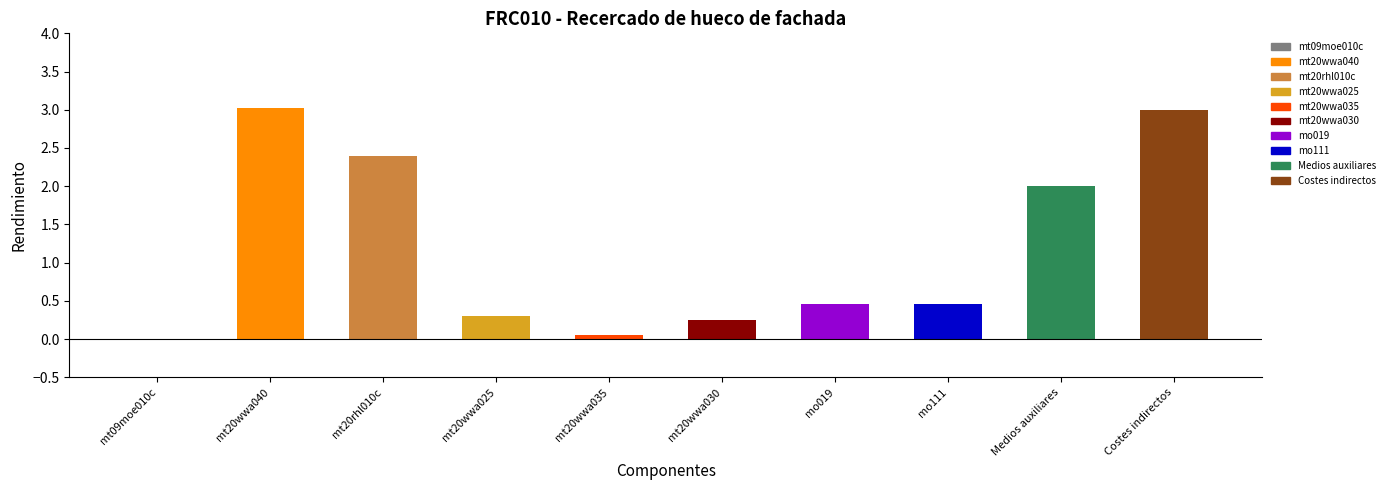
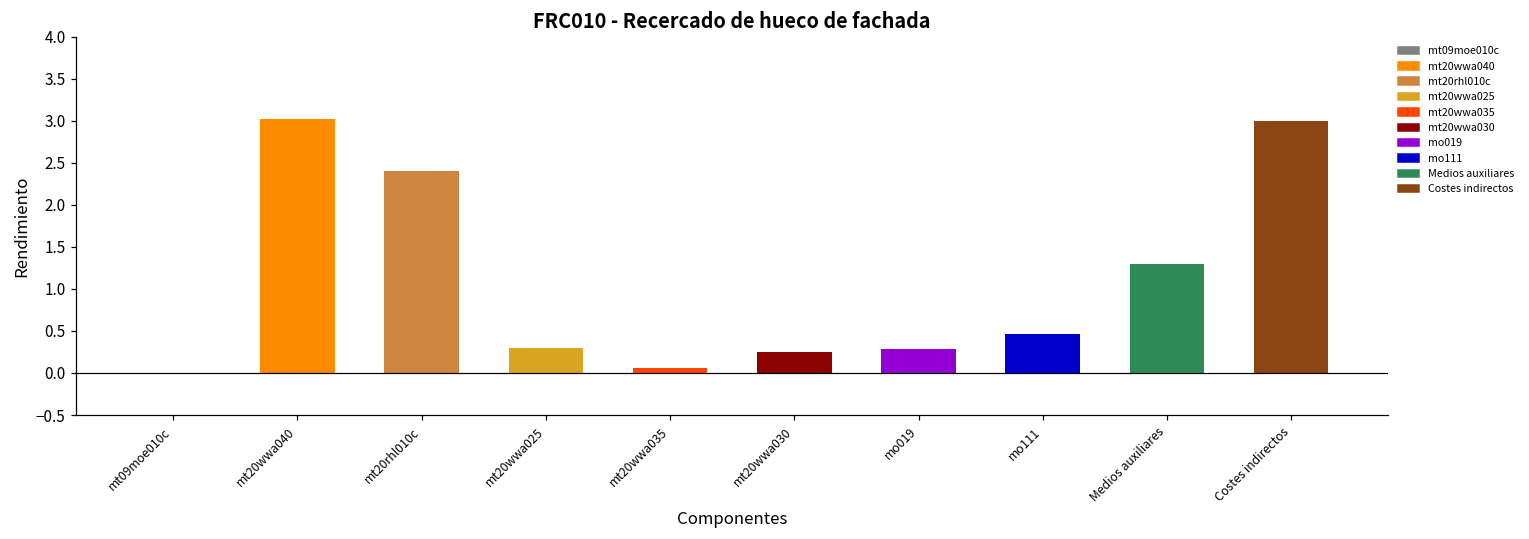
mo019: 0.5 -> 0.3
Medios auxiliares: 2.0 -> 1.3
